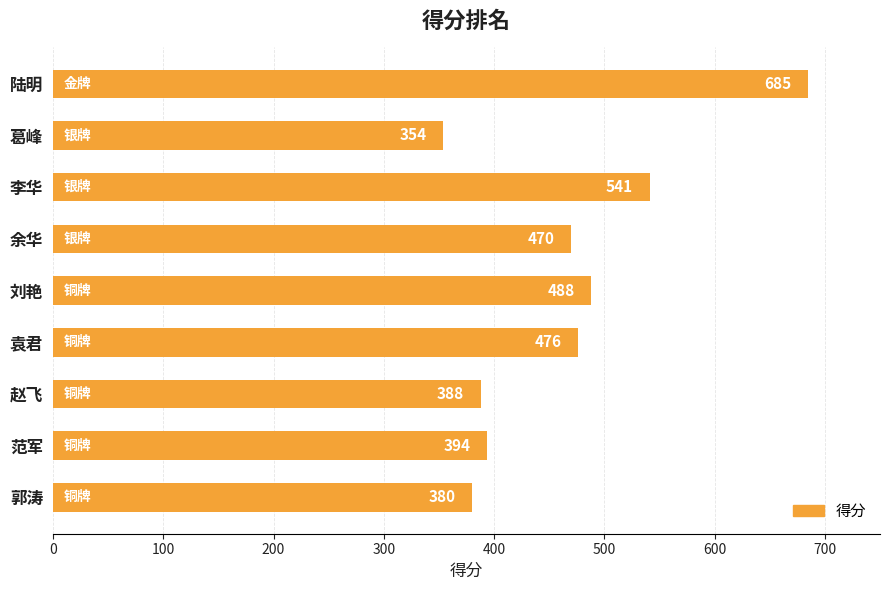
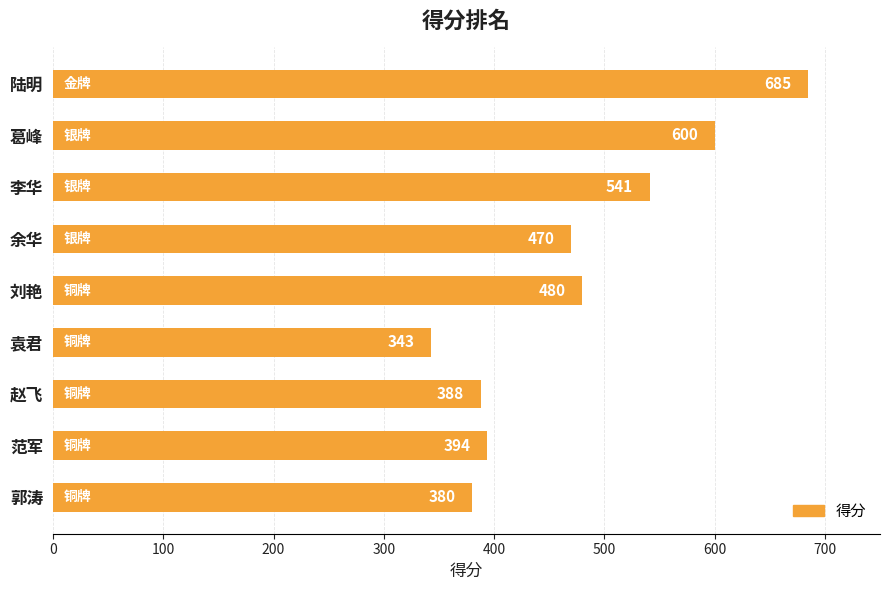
葛峰: 354 -> 600
刘艳: 488 -> 480
袁君: 476 -> 343
